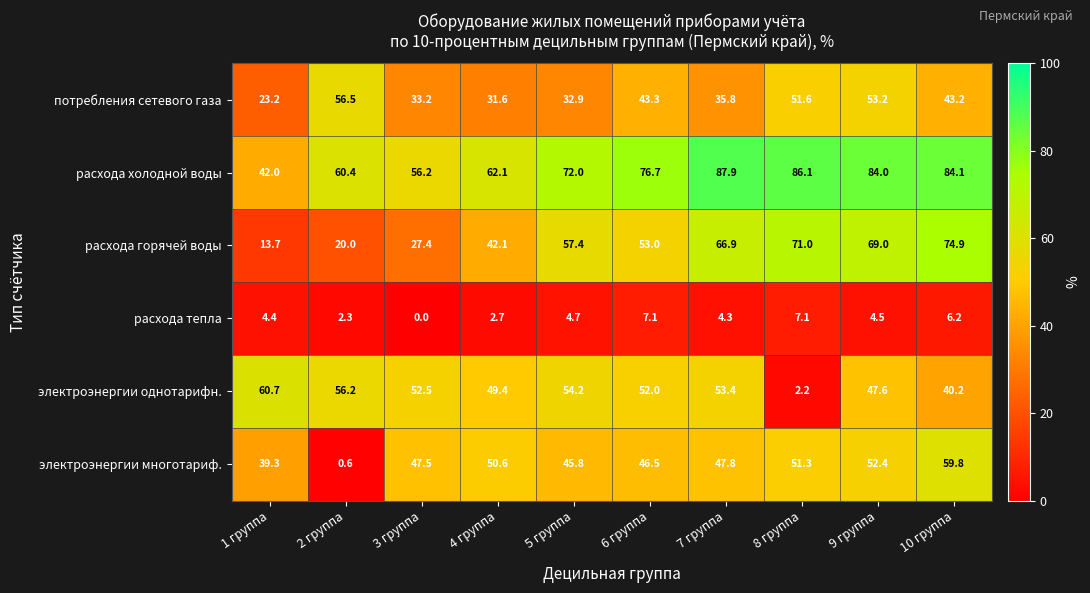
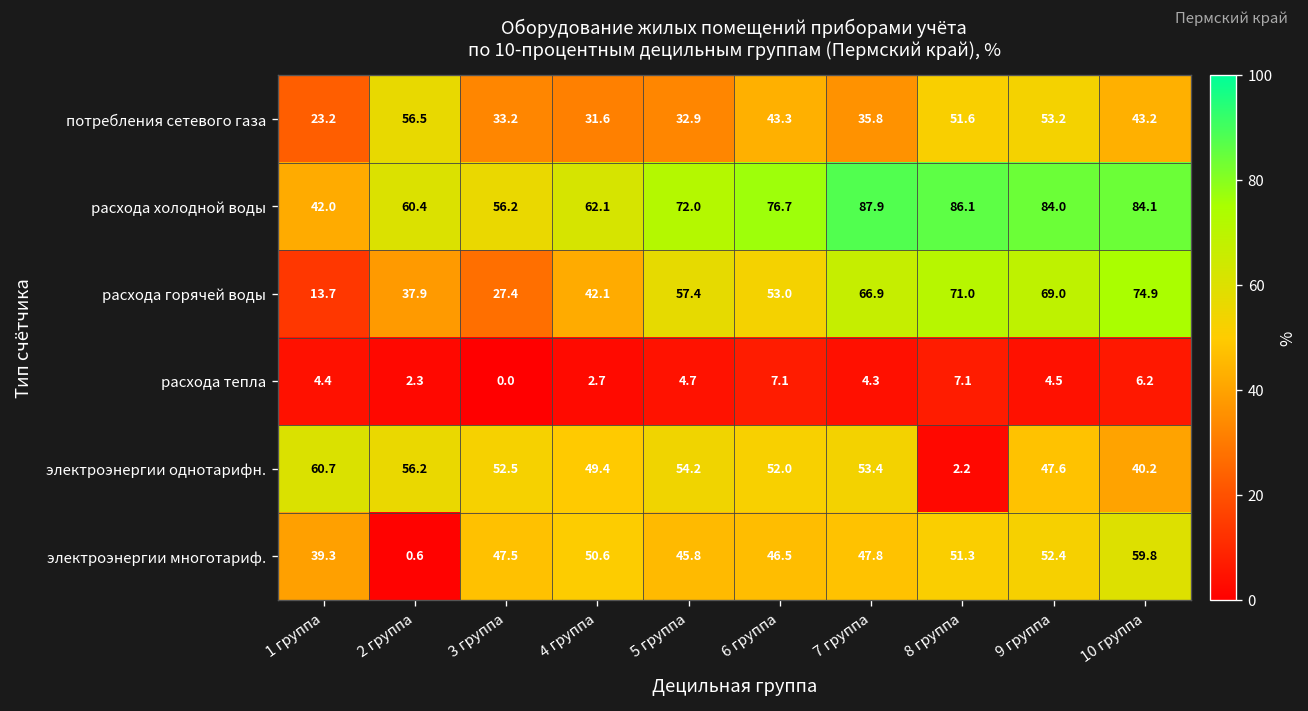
расхода горячей воды, 2 группа: 20.0 -> 37.9
